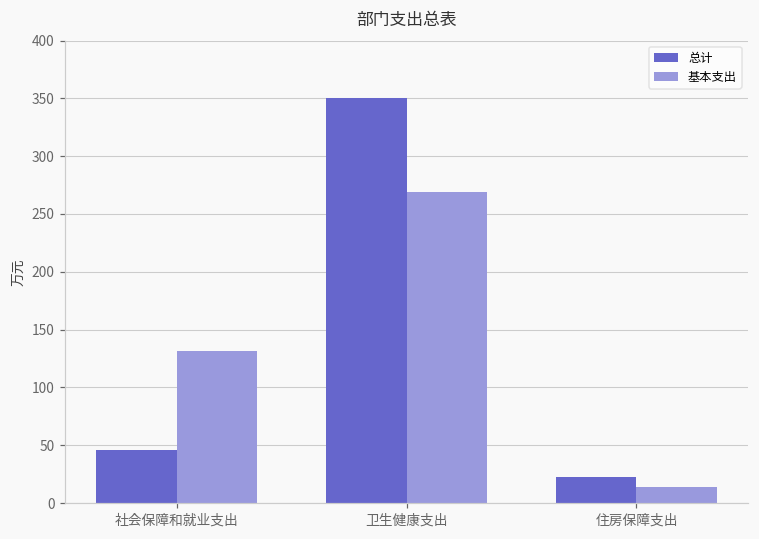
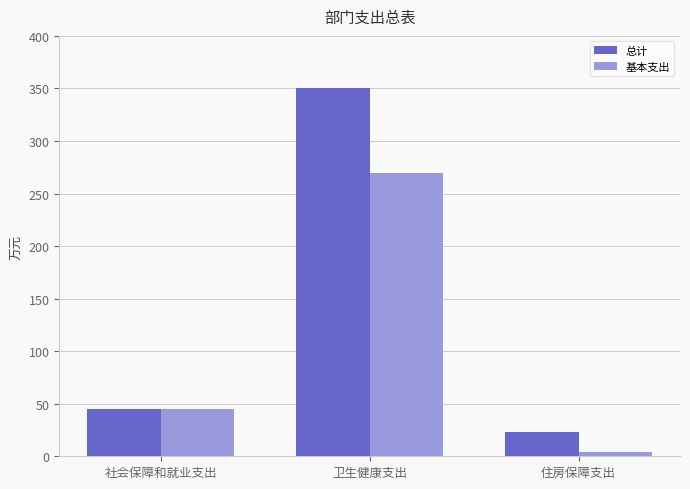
基本支出, 社会保障和就业支出: 131 -> 45
基本支出, 住房保障支出: 14 -> 4
